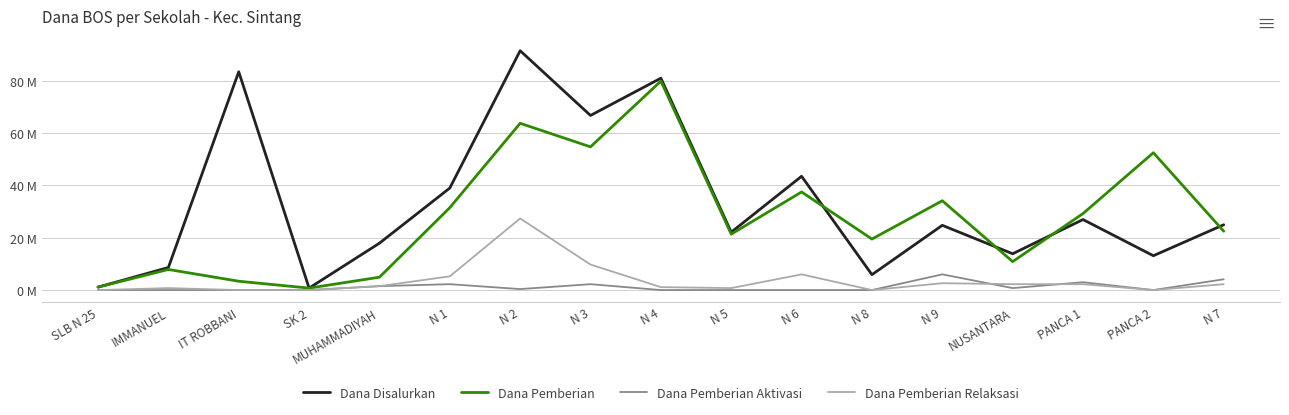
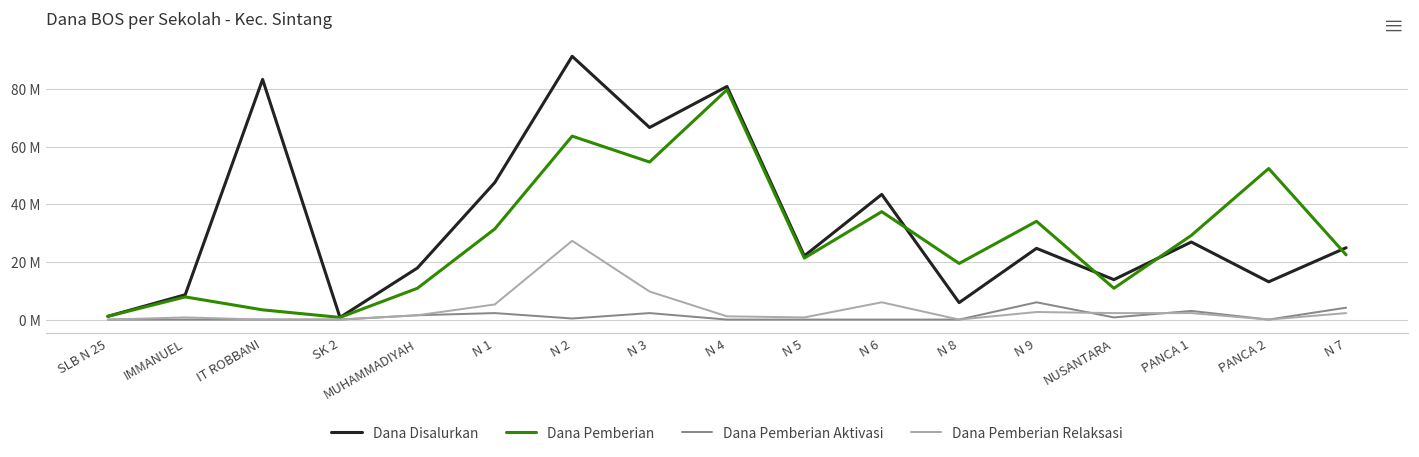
Dana Pemberian, MUHAMMADIYAH: 5000000 -> 11000000
Dana Disalurkan, N 1: 39000000 -> 48000000
